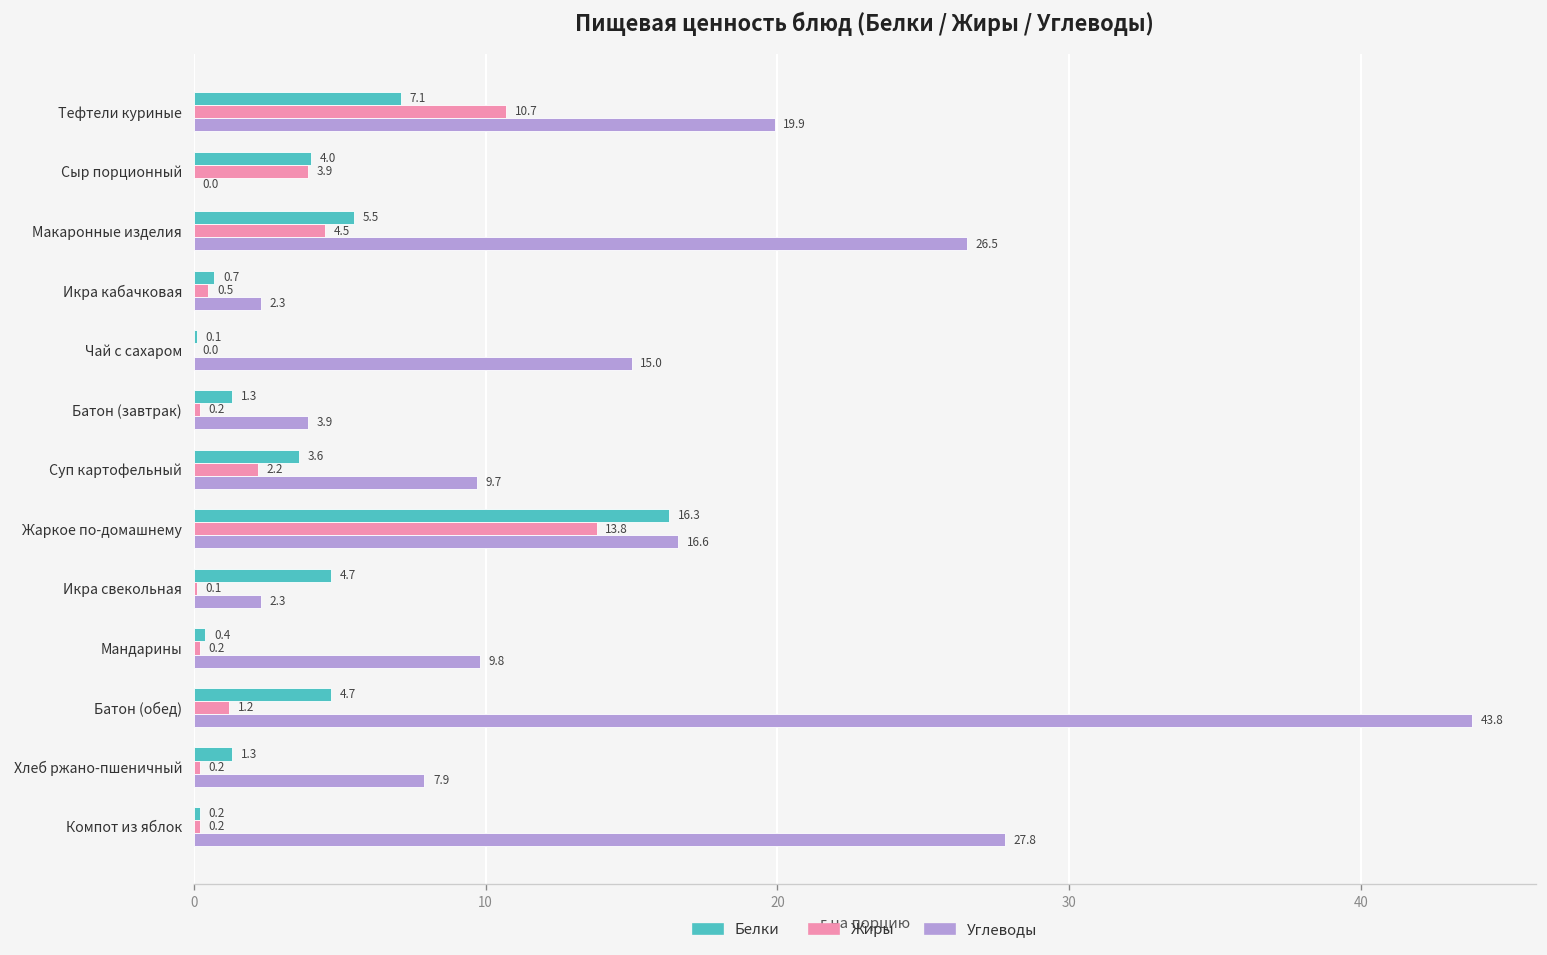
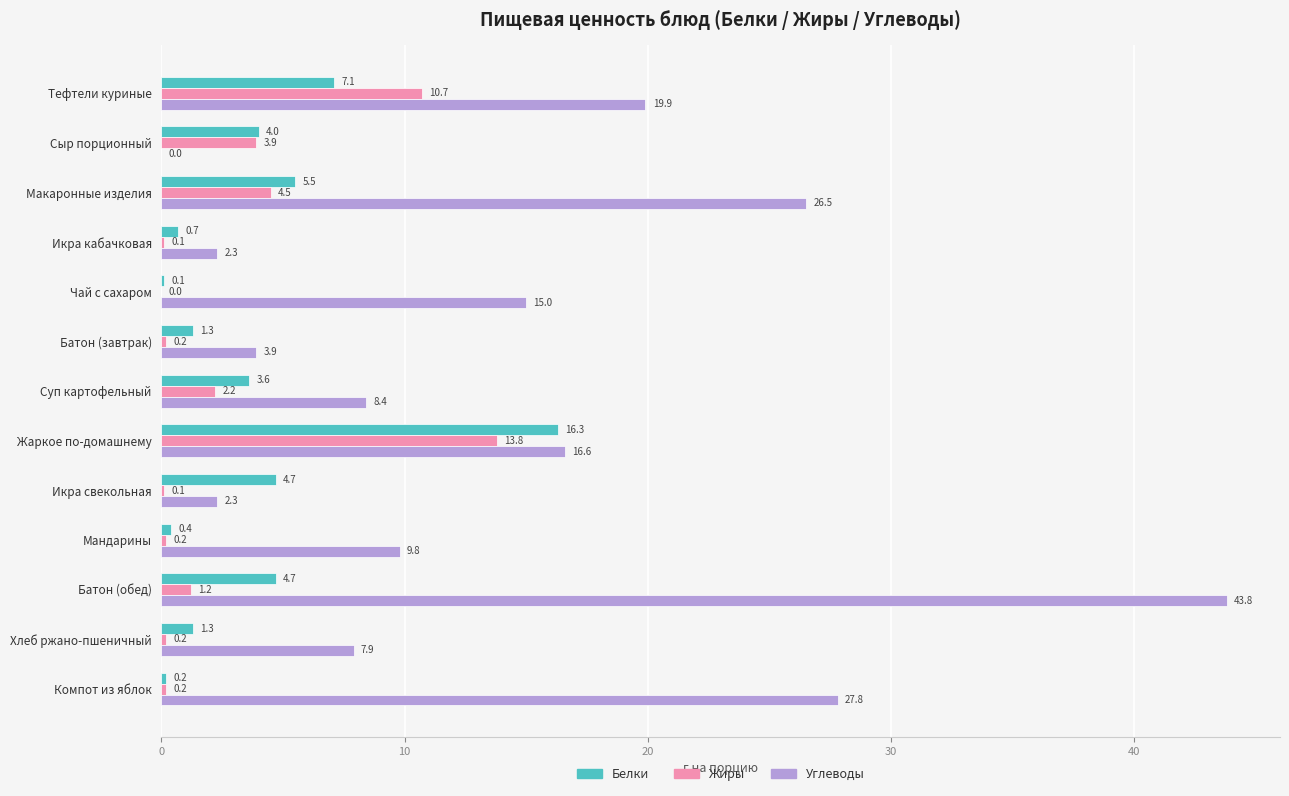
Жиры, Икра кабачковая: 0.5 -> 0.1
Углеводы, Суп картофельный: 9.7 -> 8.4
